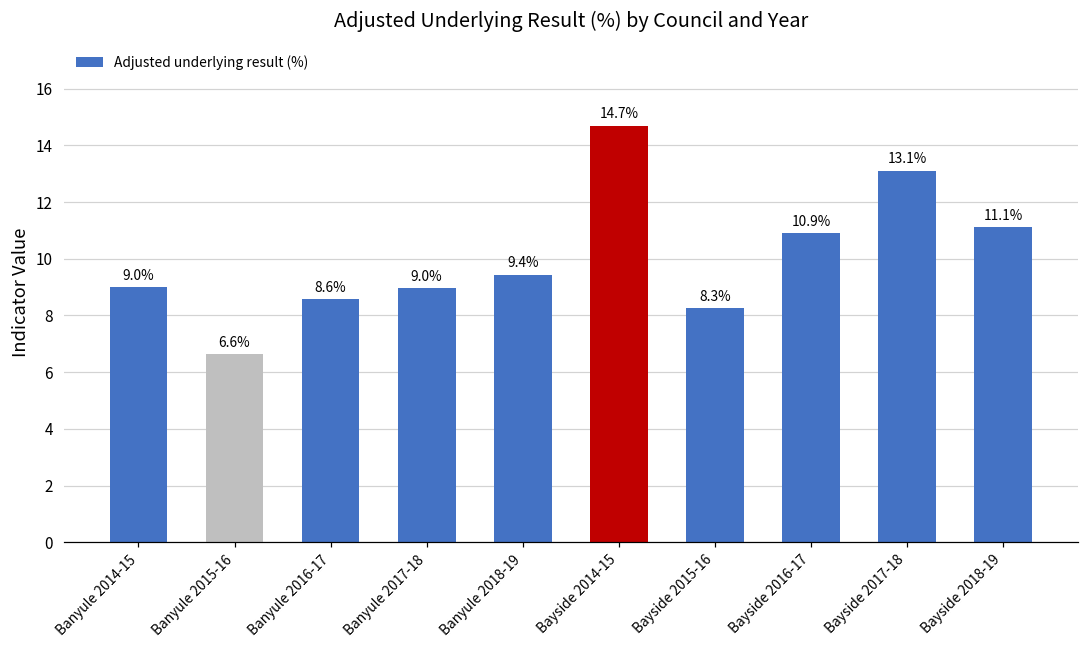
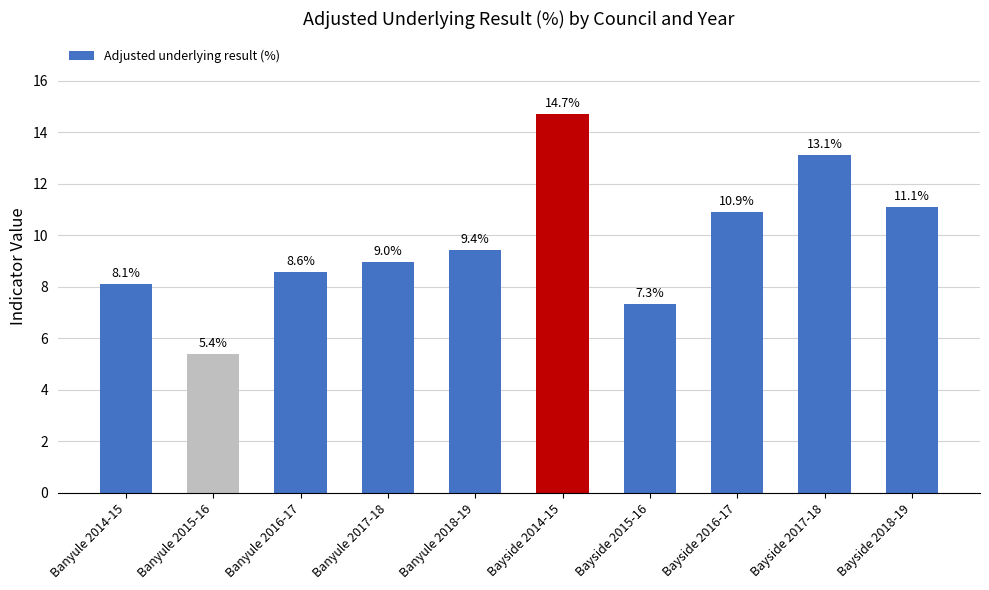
Banyule 2014-15: 9.0% -> 8.1%
Banyule 2015-16: 6.6% -> 5.4%
Bayside 2015-16: 8.3% -> 7.3%
